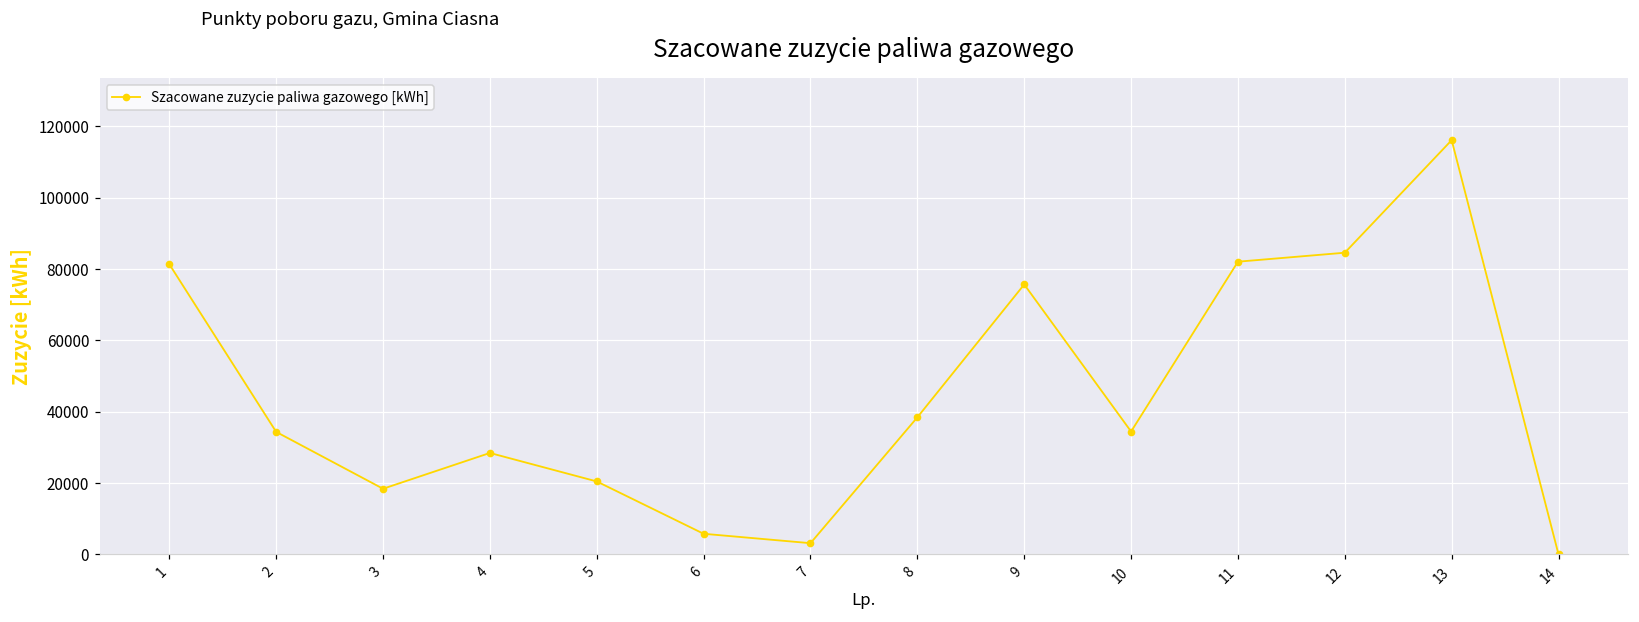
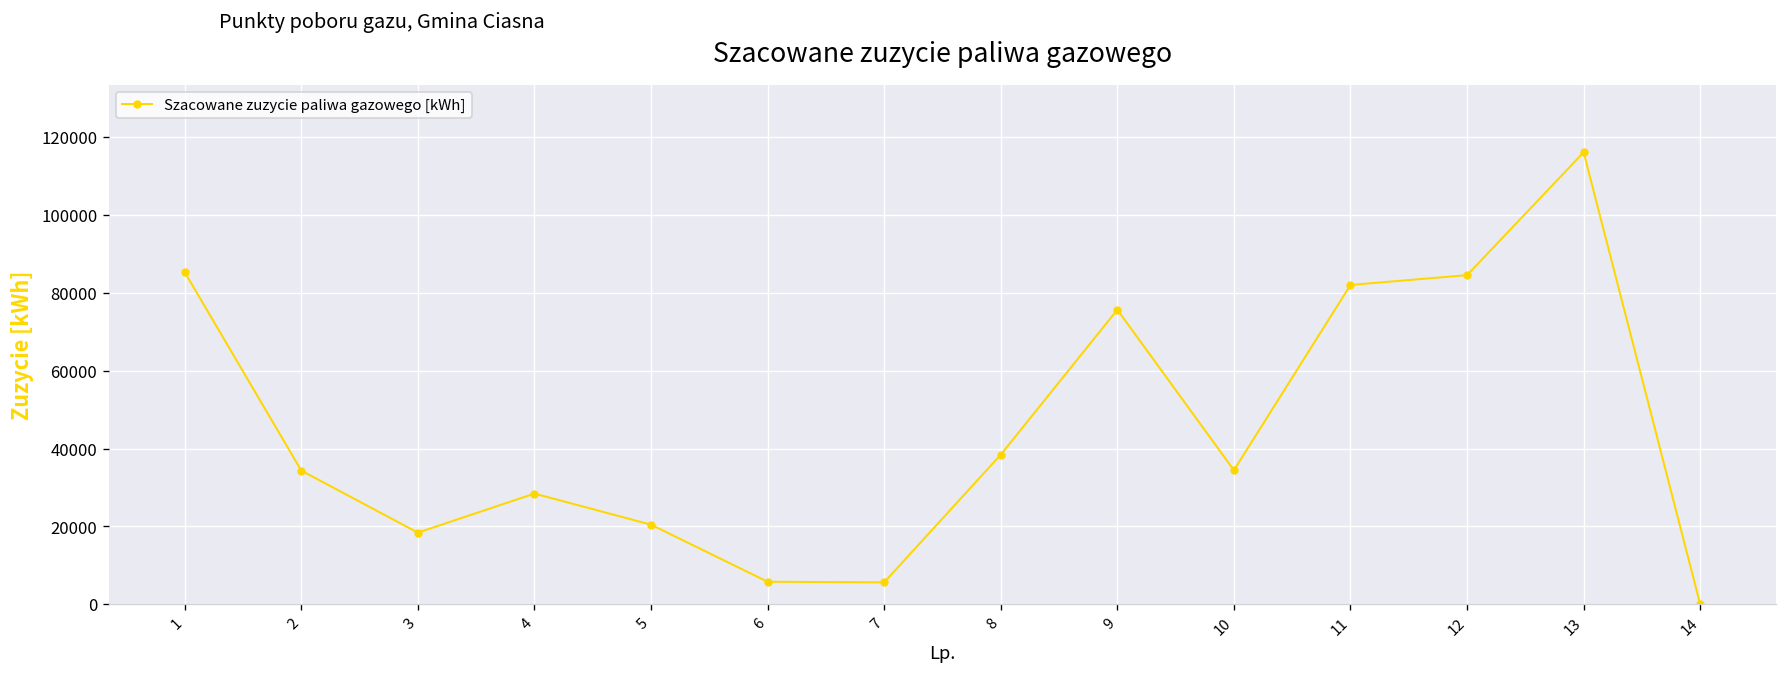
1: 81000 -> 85000
7: 3000 -> 6000
